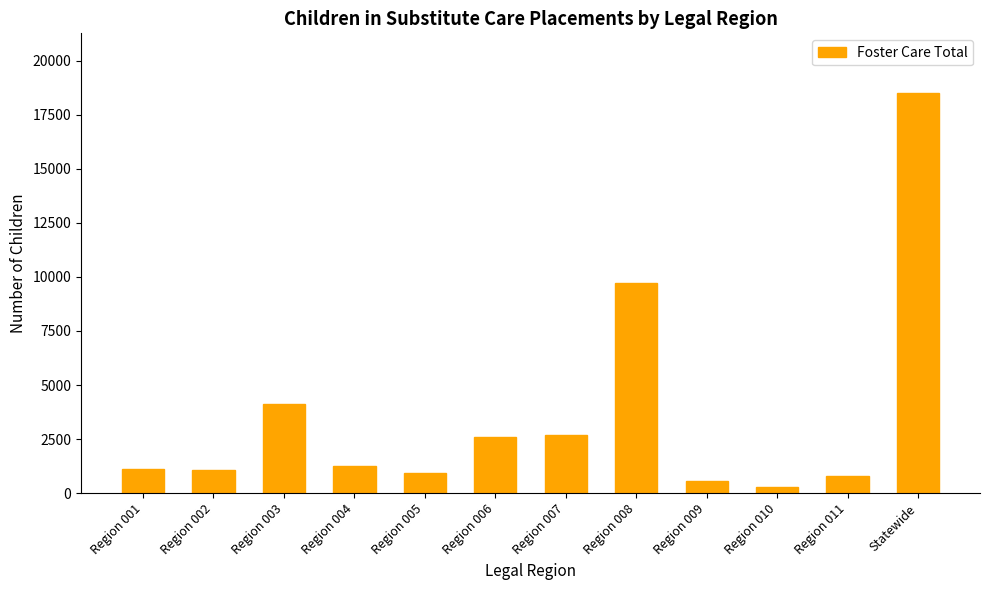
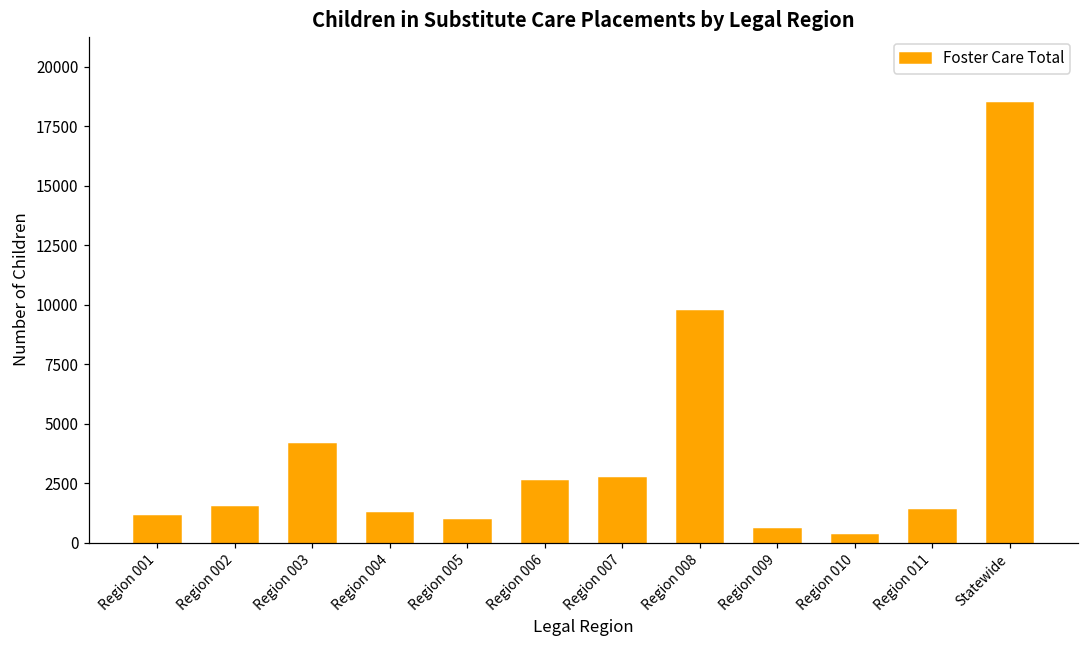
Region 002: 1100 -> 1500
Region 011: 800 -> 1400
